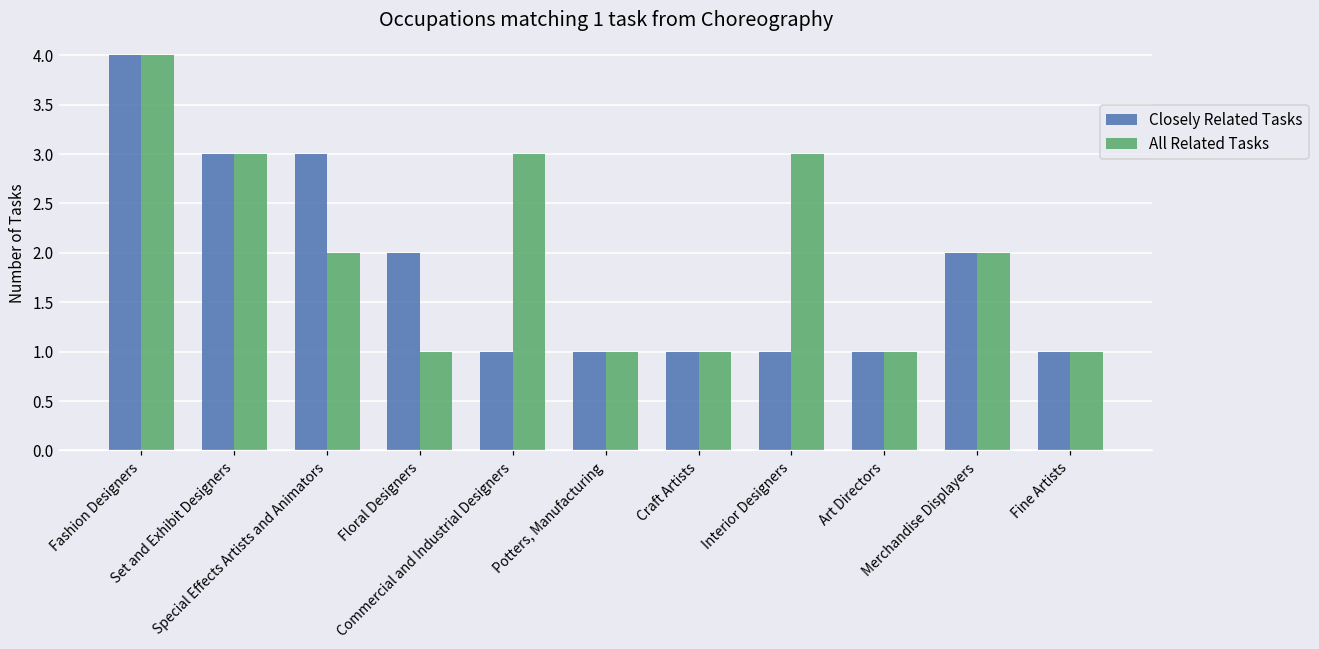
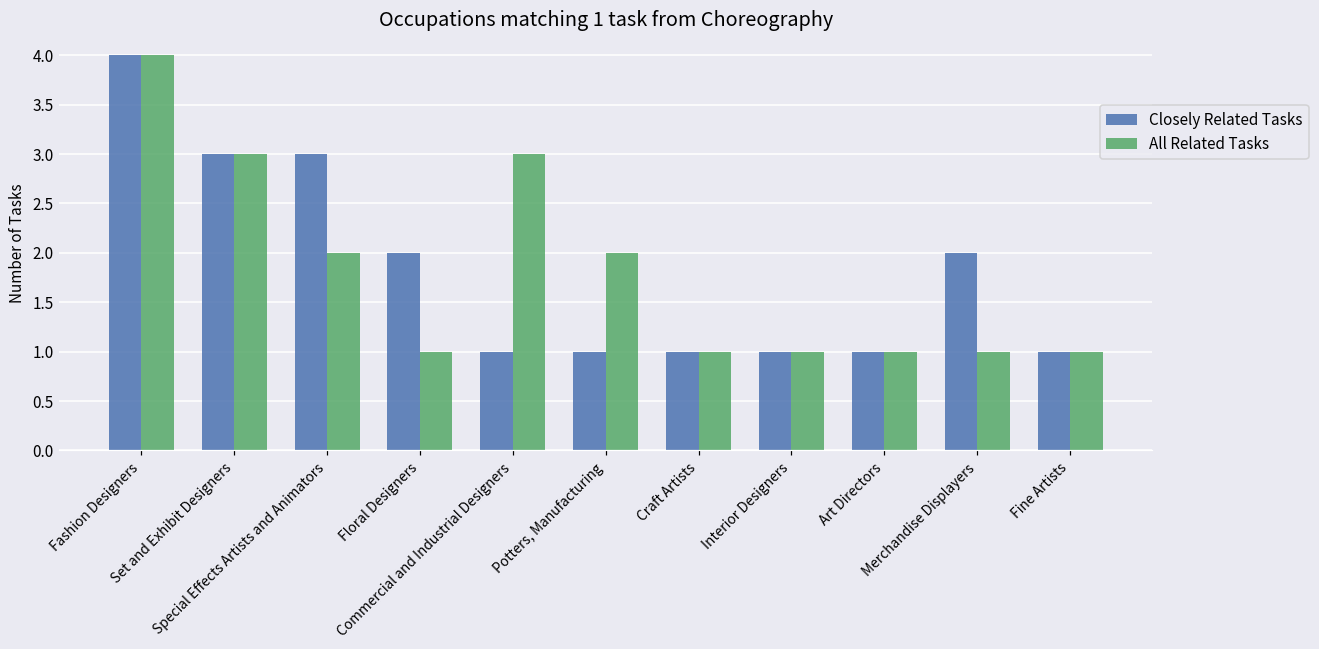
All Related Tasks, Potters, Manufacturing: 1 -> 2
All Related Tasks, Interior Designers: 3 -> 1
All Related Tasks, Merchandise Displayers: 2 -> 1
